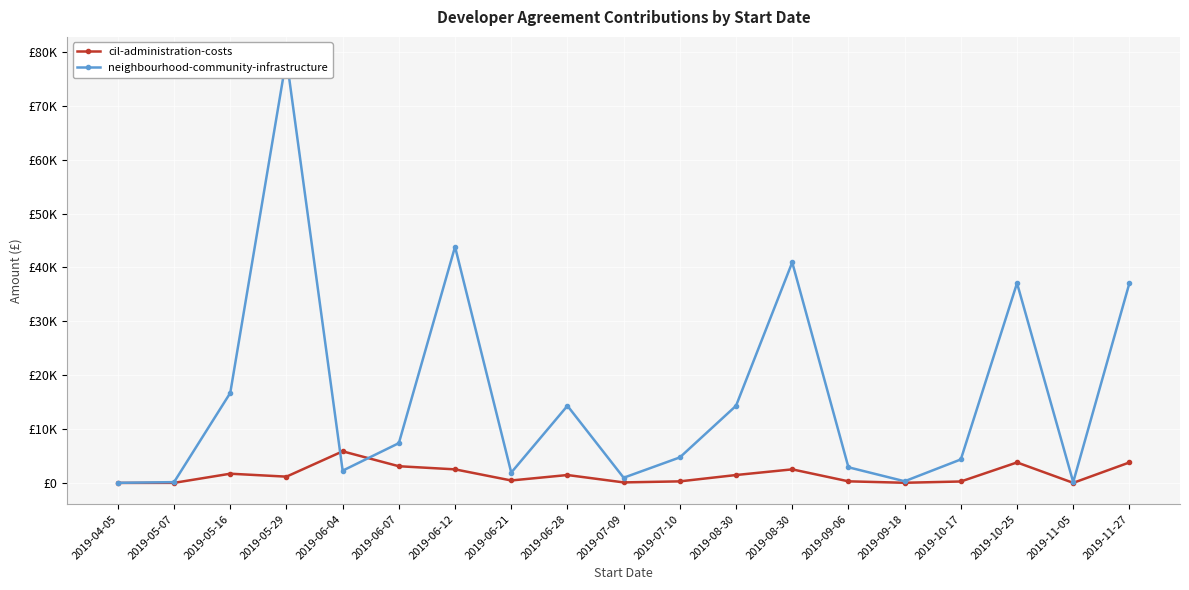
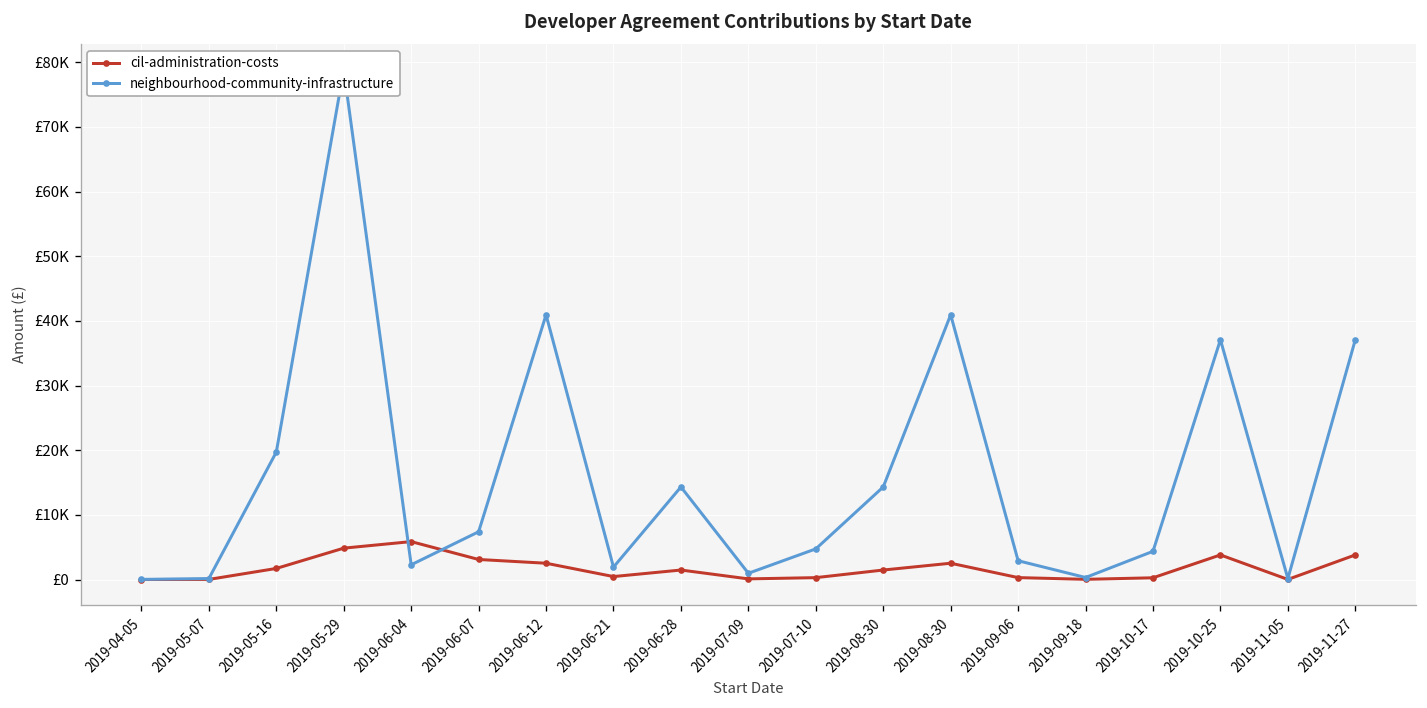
neighbourhood-community-infrastructure, 2019-05-16: £17000 -> £20000
cil-administration-costs, 2019-05-29: £1000 -> £5000
neighbourhood-community-infrastructure, 2019-06-12: £44000 -> £41000
